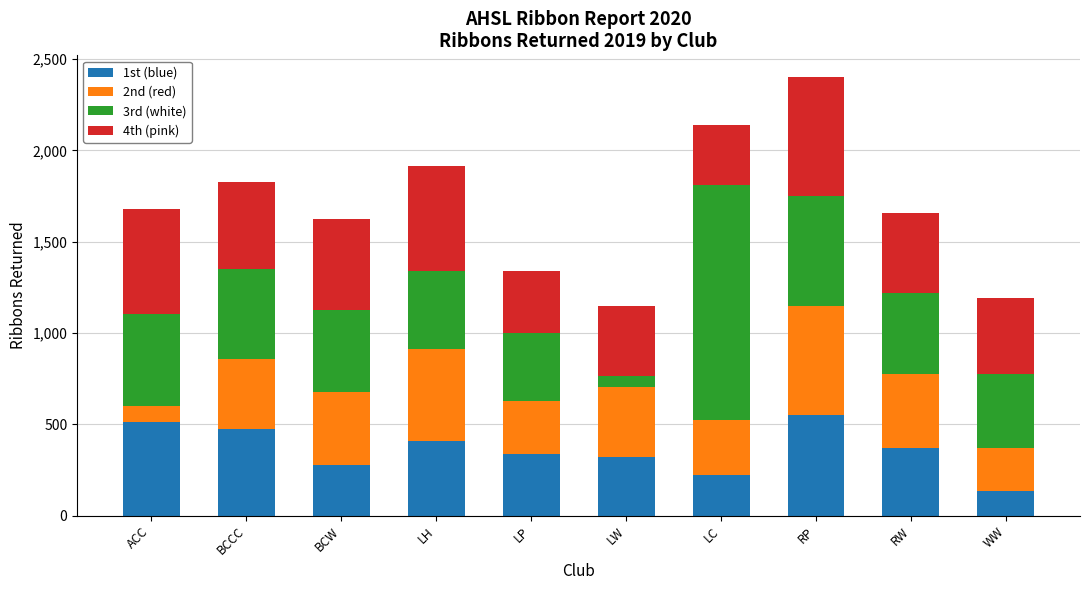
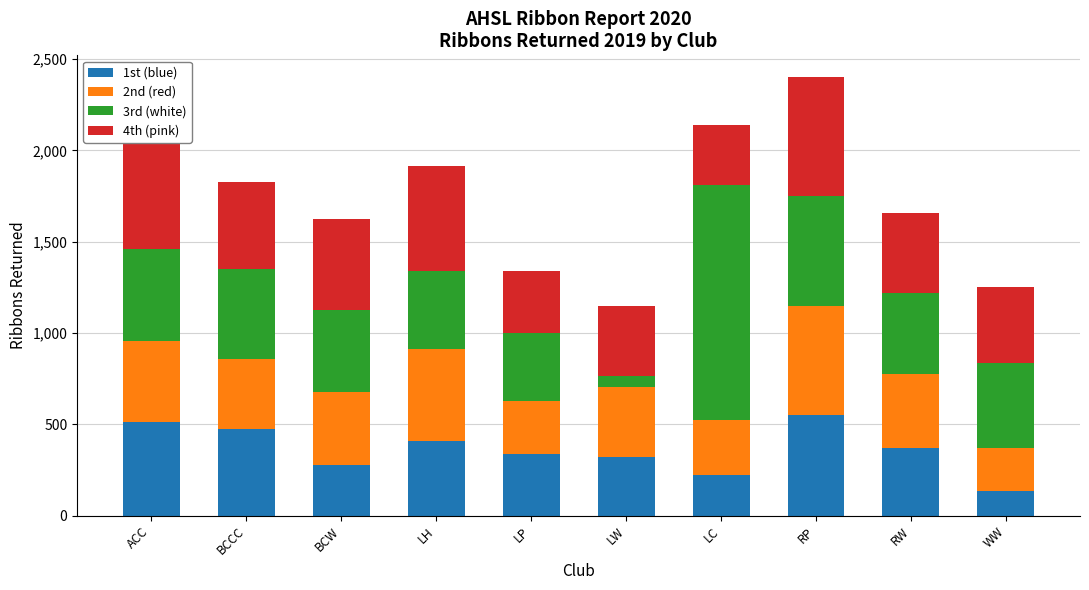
2nd (red), ACC: 90 -> 440
3rd (white), WW: 410 -> 470
